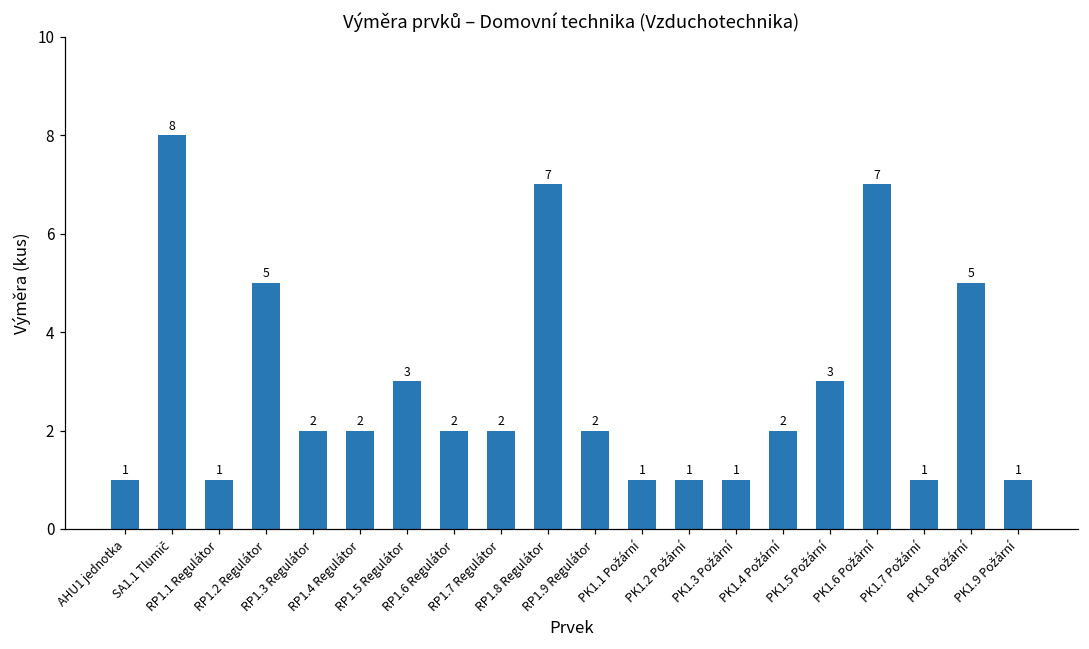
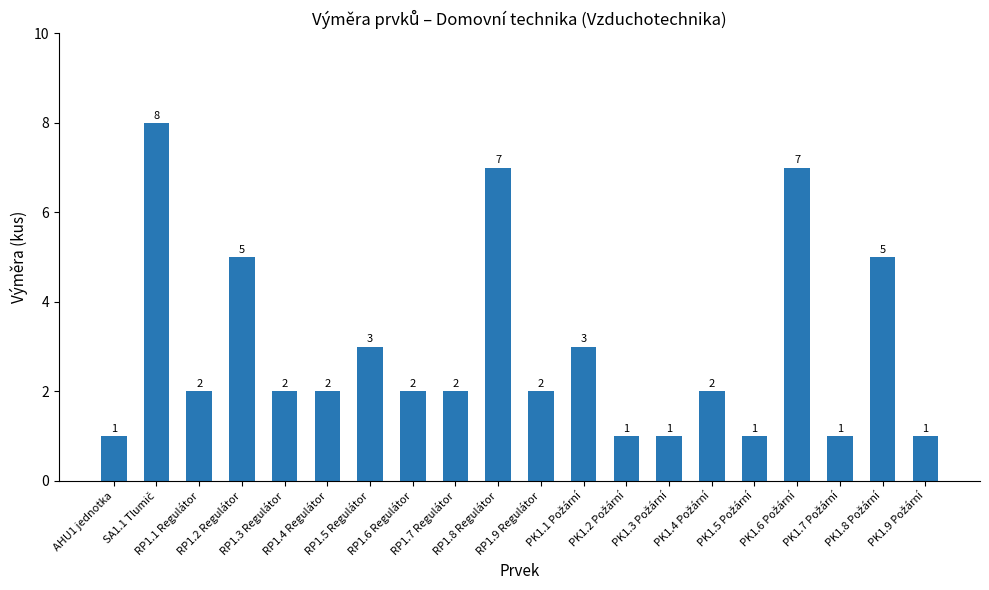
RP1.1 Regulátor: 1 -> 2
PK1.1 Požární: 1 -> 3
PK1.5 Požární: 3 -> 1
